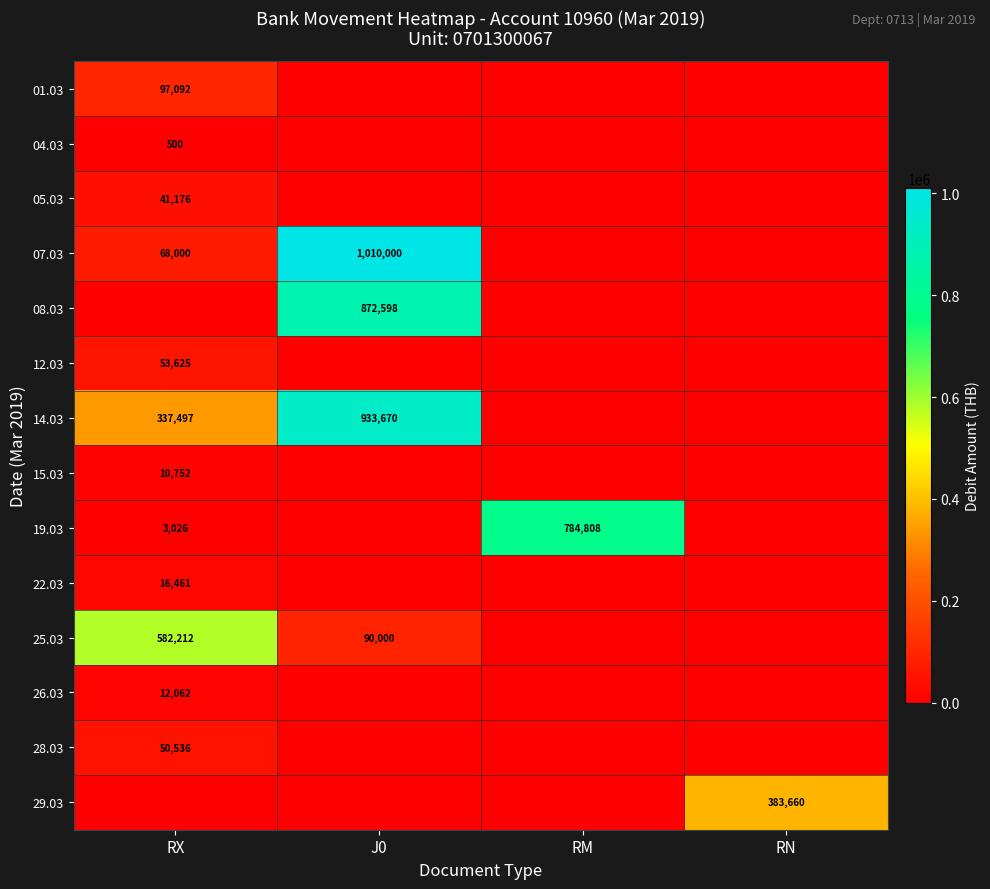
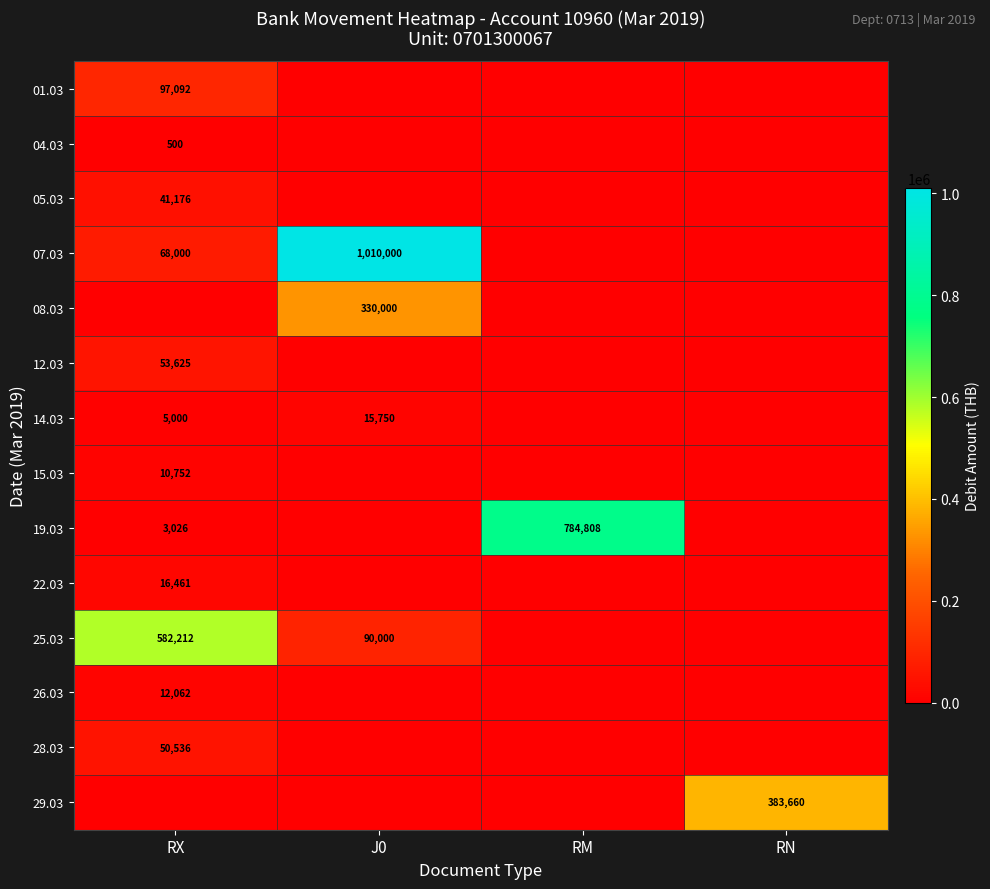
08.03, J0: 872,598 -> 330,000
14.03, RX: 337,497 -> 5,000
14.03, J0: 933,670 -> 15,750
